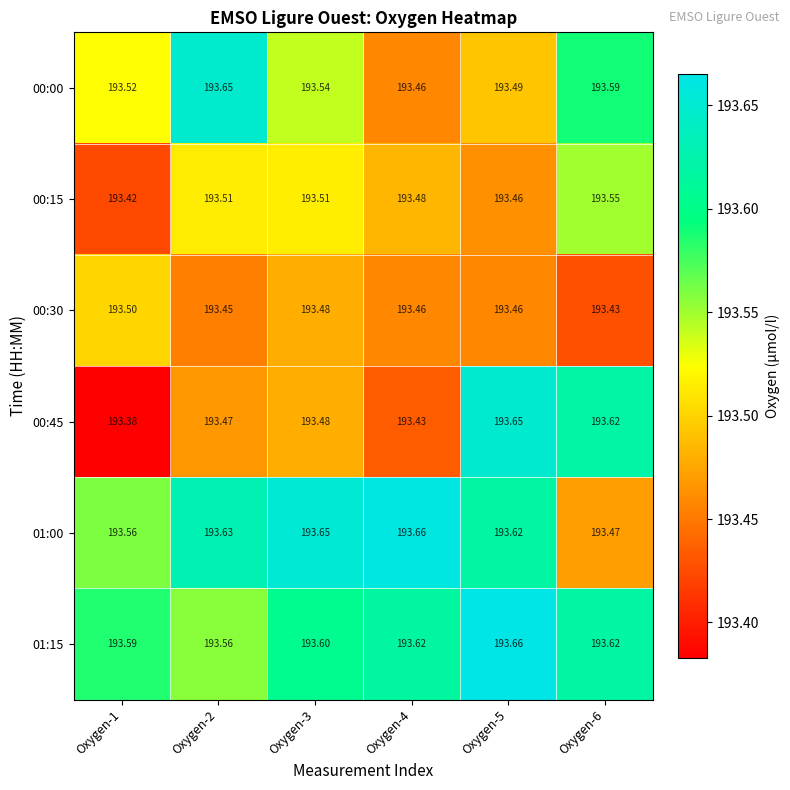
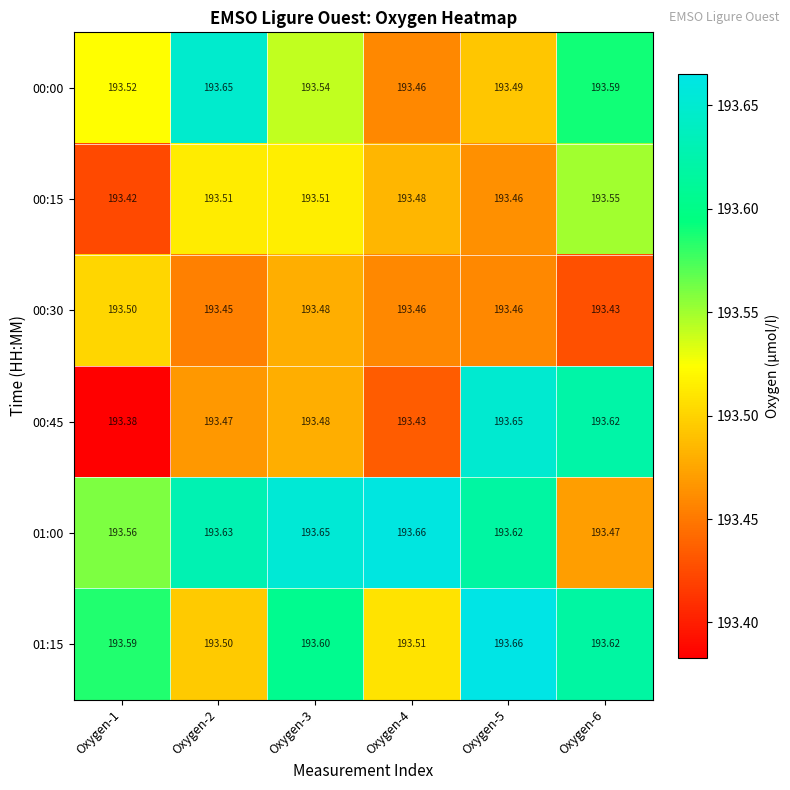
01:15, Oxygen-2: 193.56 -> 193.50
01:15, Oxygen-4: 193.62 -> 193.51
